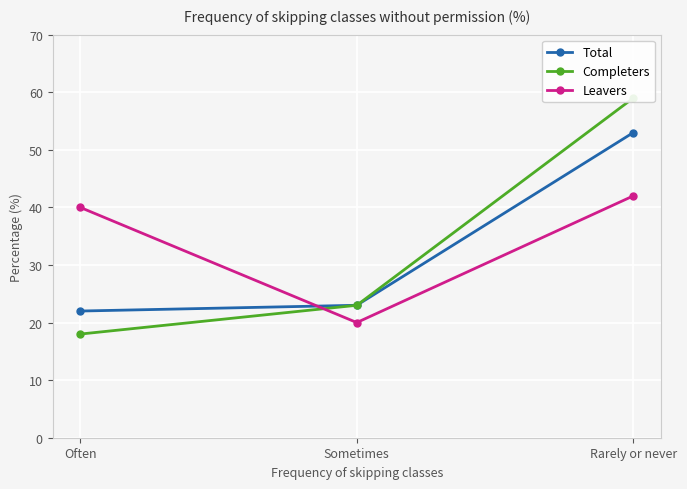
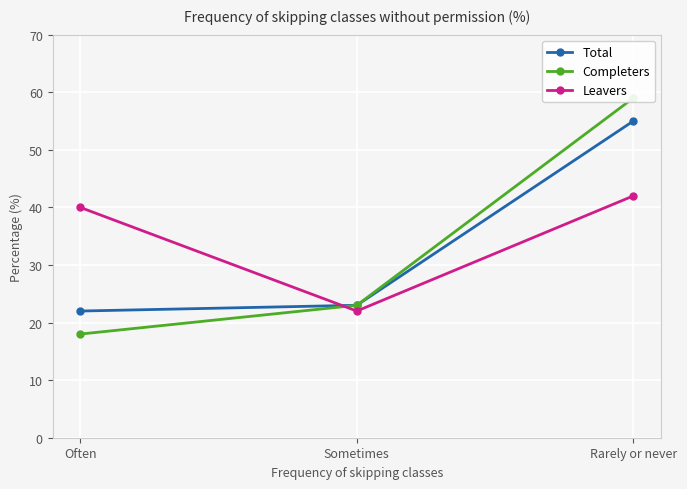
Leavers, Sometimes: 20 -> 22
Total, Rarely or never: 53 -> 55
